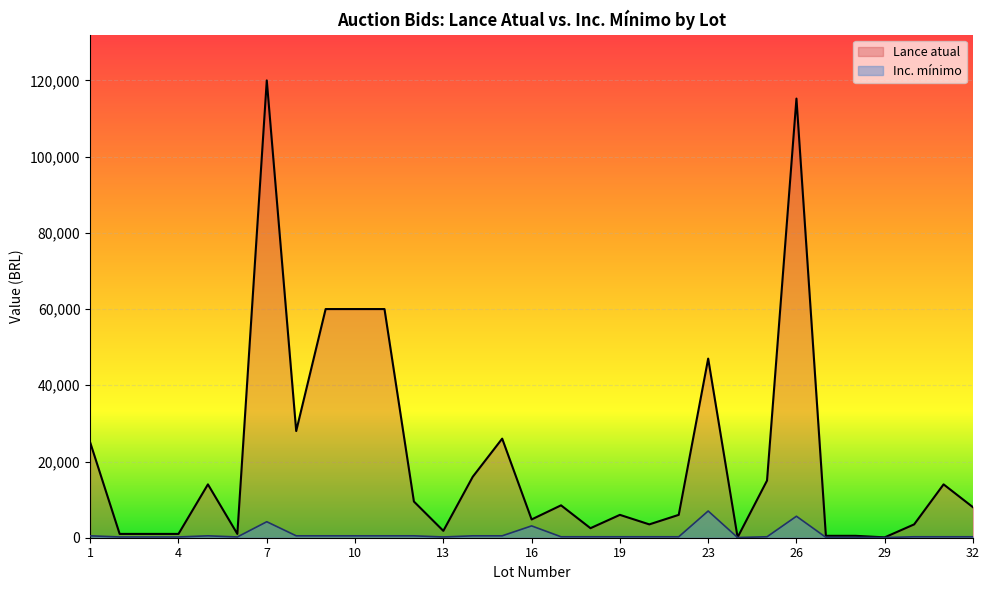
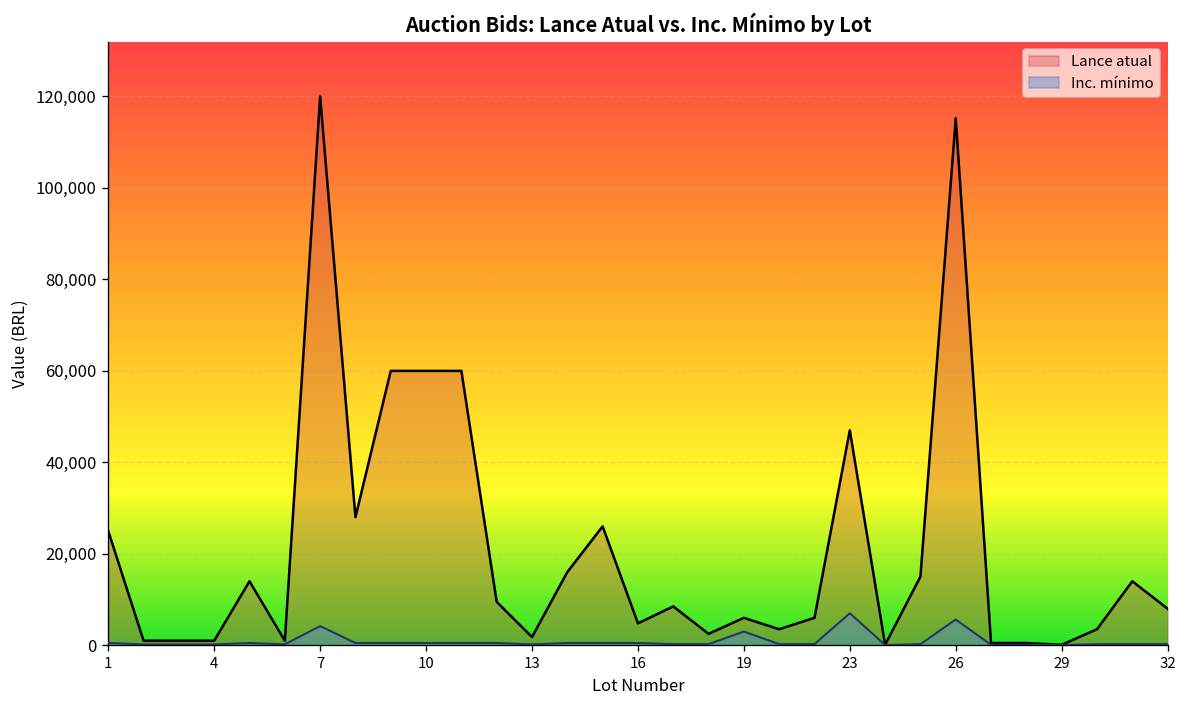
Inc. mínimo, 16: 3,000 -> 1,000
Inc. mínimo, 19: 0 -> 3,000
